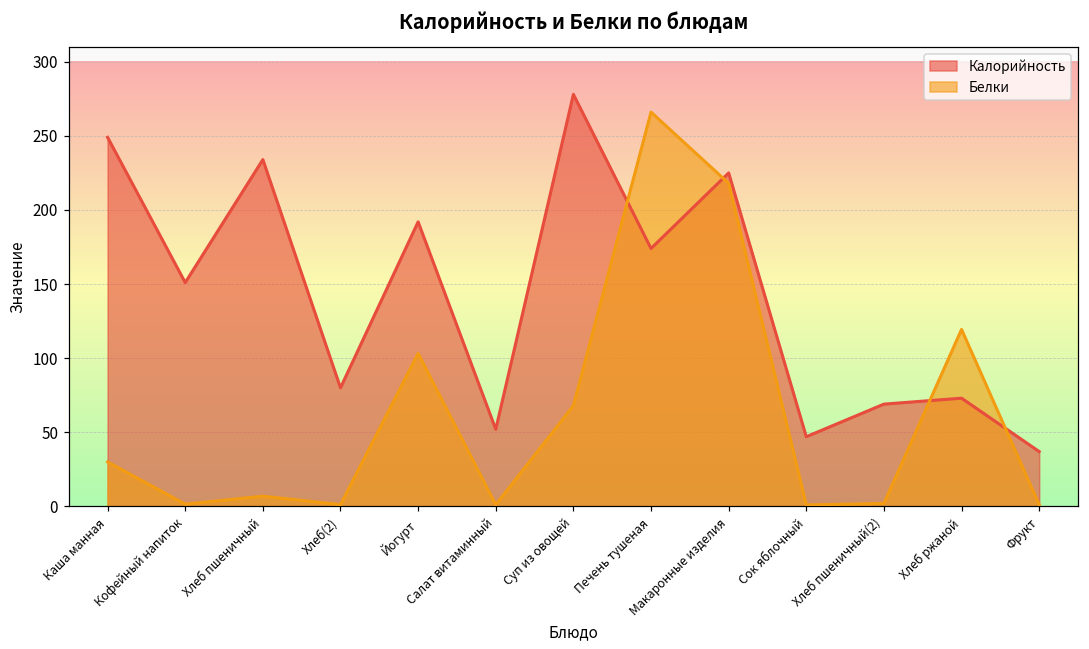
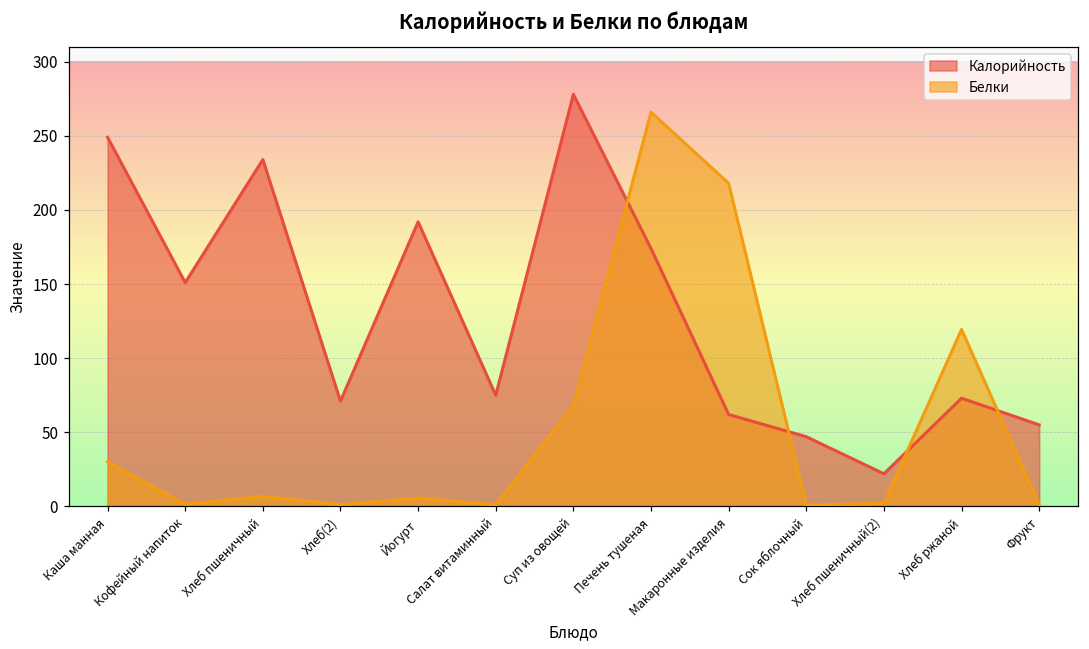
Калорийность, Хлеб(2): 80 -> 71
Белки, Йогурт: 103 -> 6
Калорийность, Салат витаминный: 52 -> 75
Калорийность, Макаронные изделия: 225 -> 62
Калорийность, Хлеб пшеничный(2): 69 -> 22
Калорийность, Фрукт: 37 -> 55
